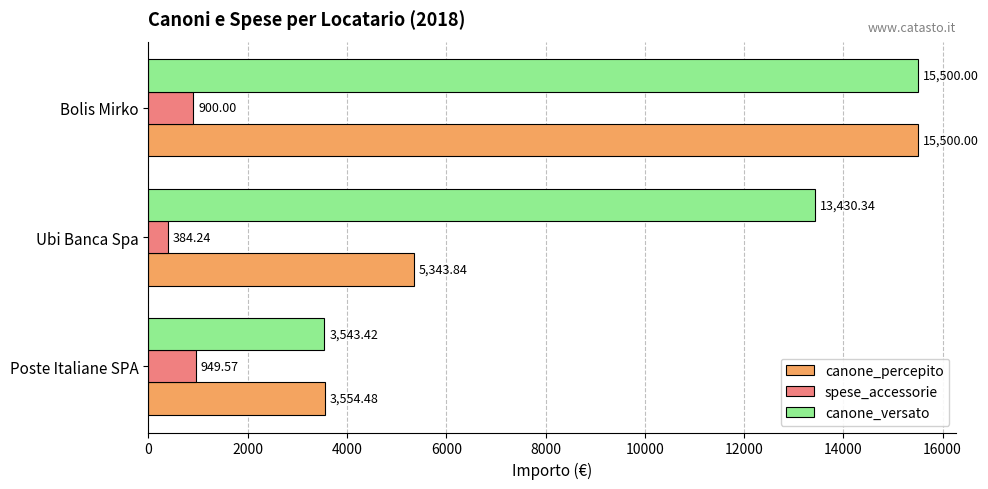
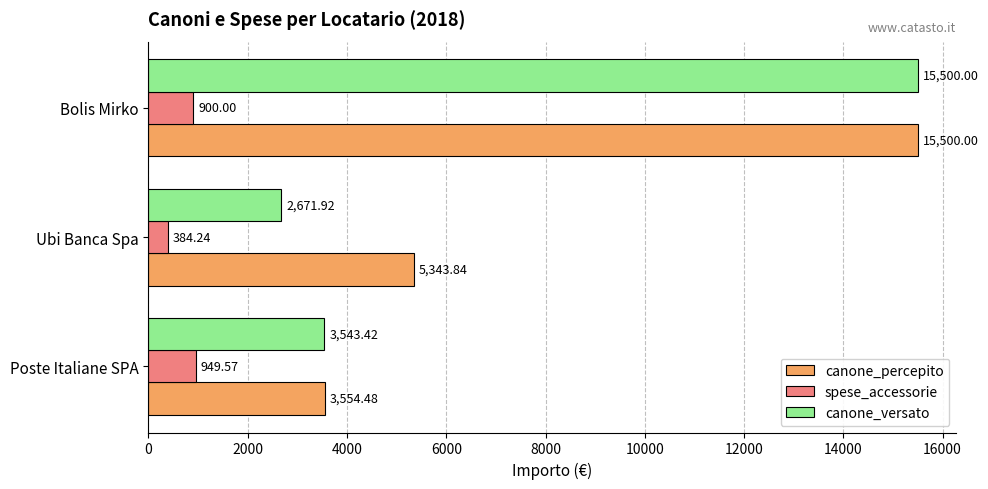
canone_versato, Ubi Banca Spa: 13,430.34 -> 2,671.92
